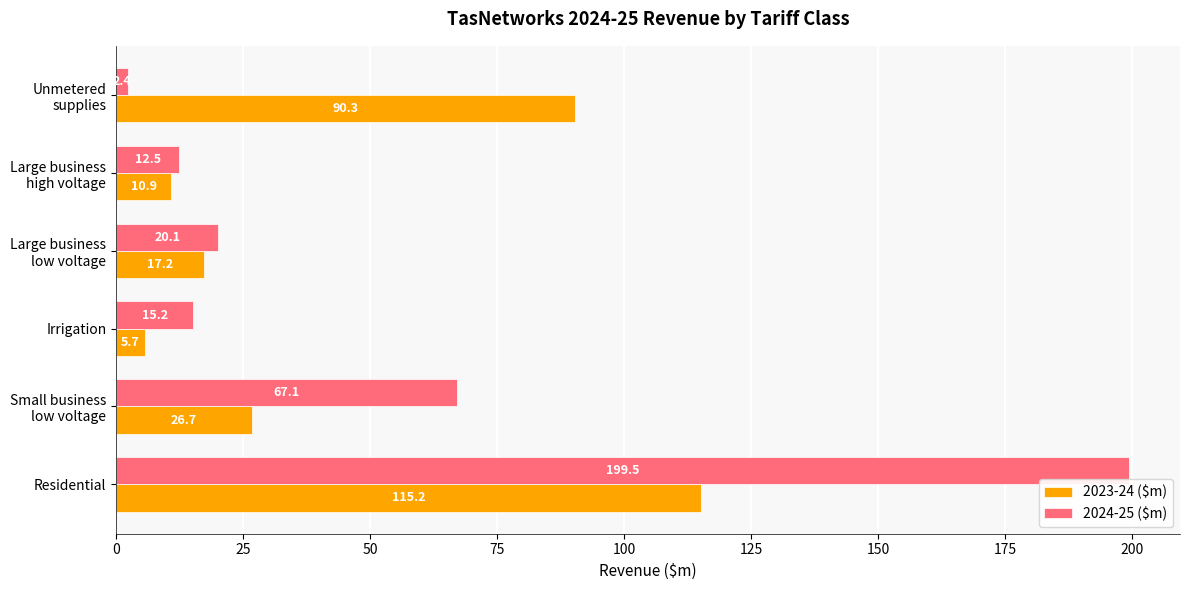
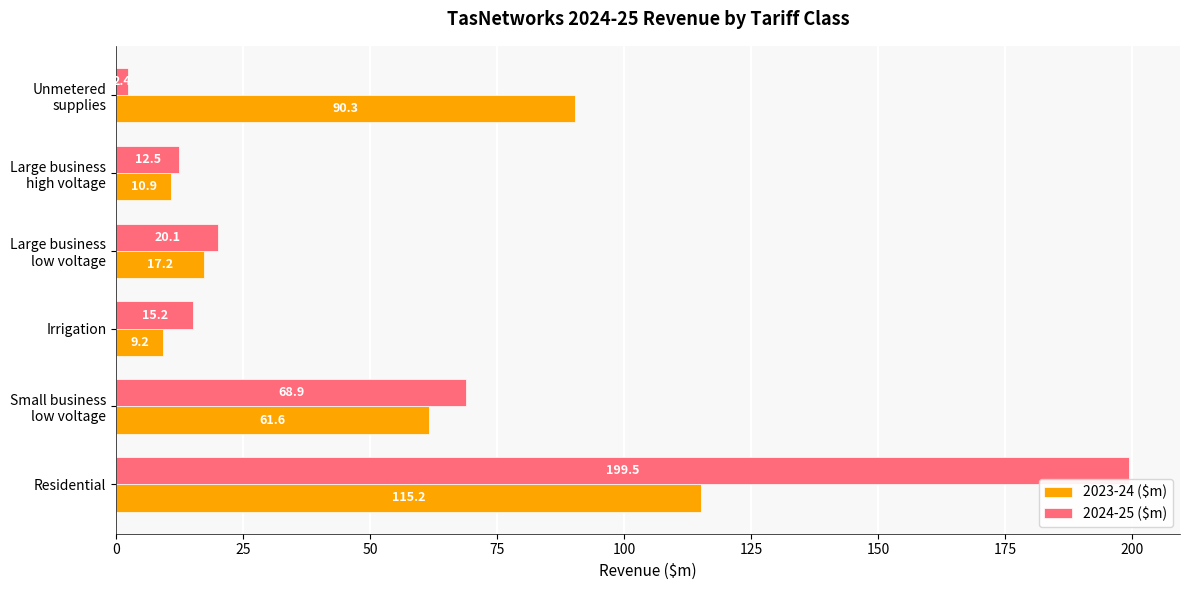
2023-24 ($m), Irrigation: 5.7 -> 9.2
2024-25 ($m), Small business low voltage: 67.1 -> 68.9
2023-24 ($m), Small business low voltage: 26.7 -> 61.6
